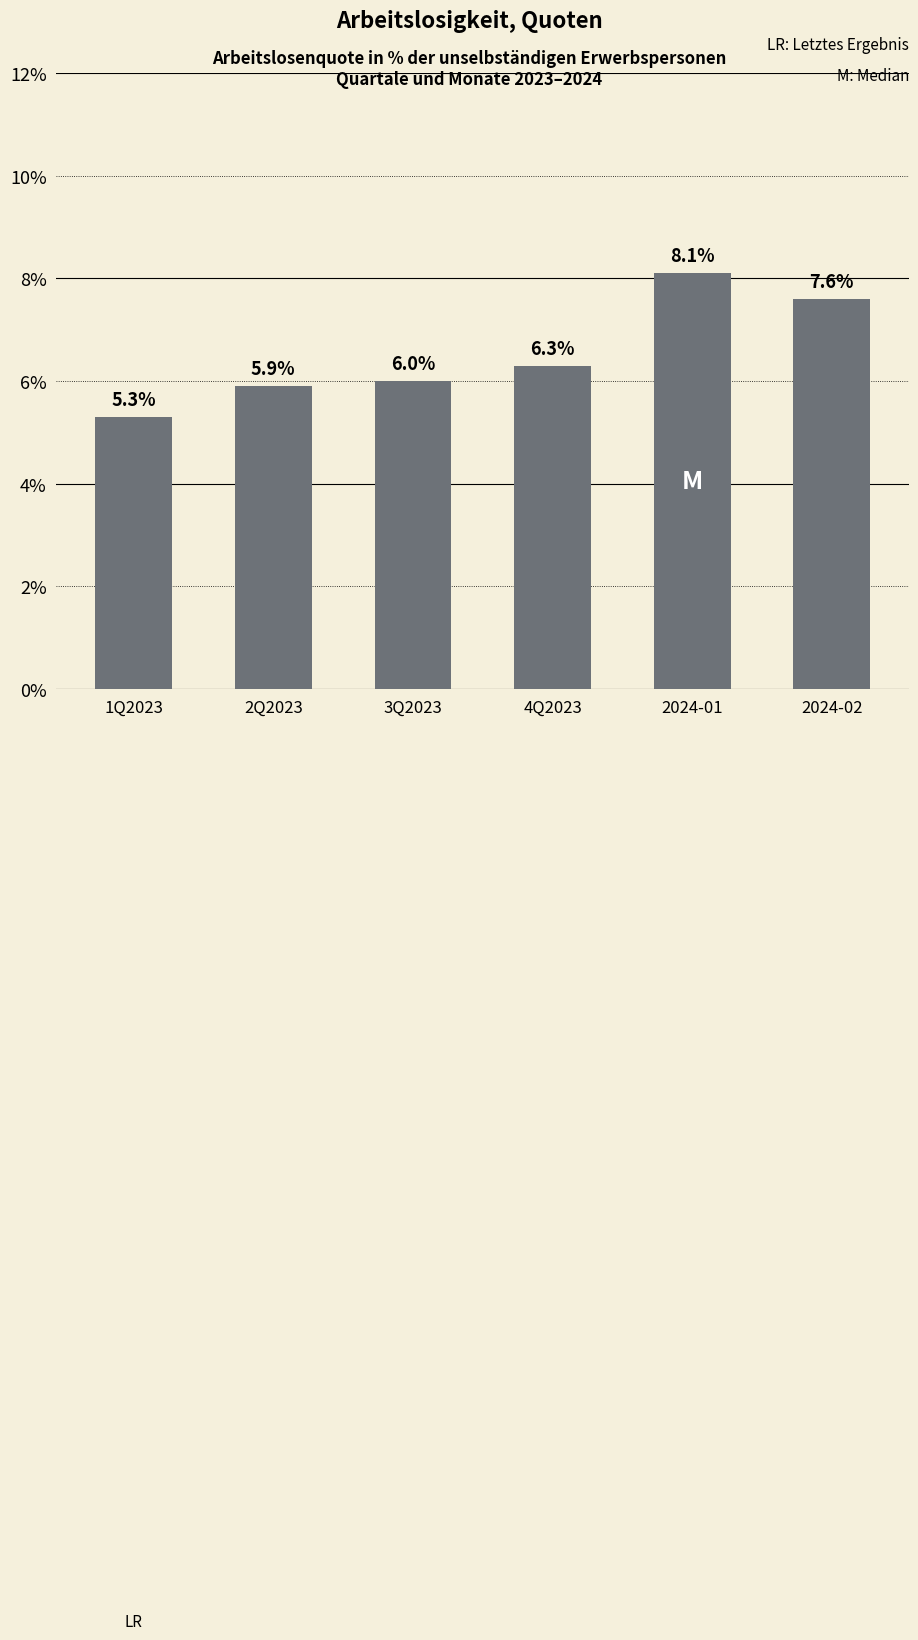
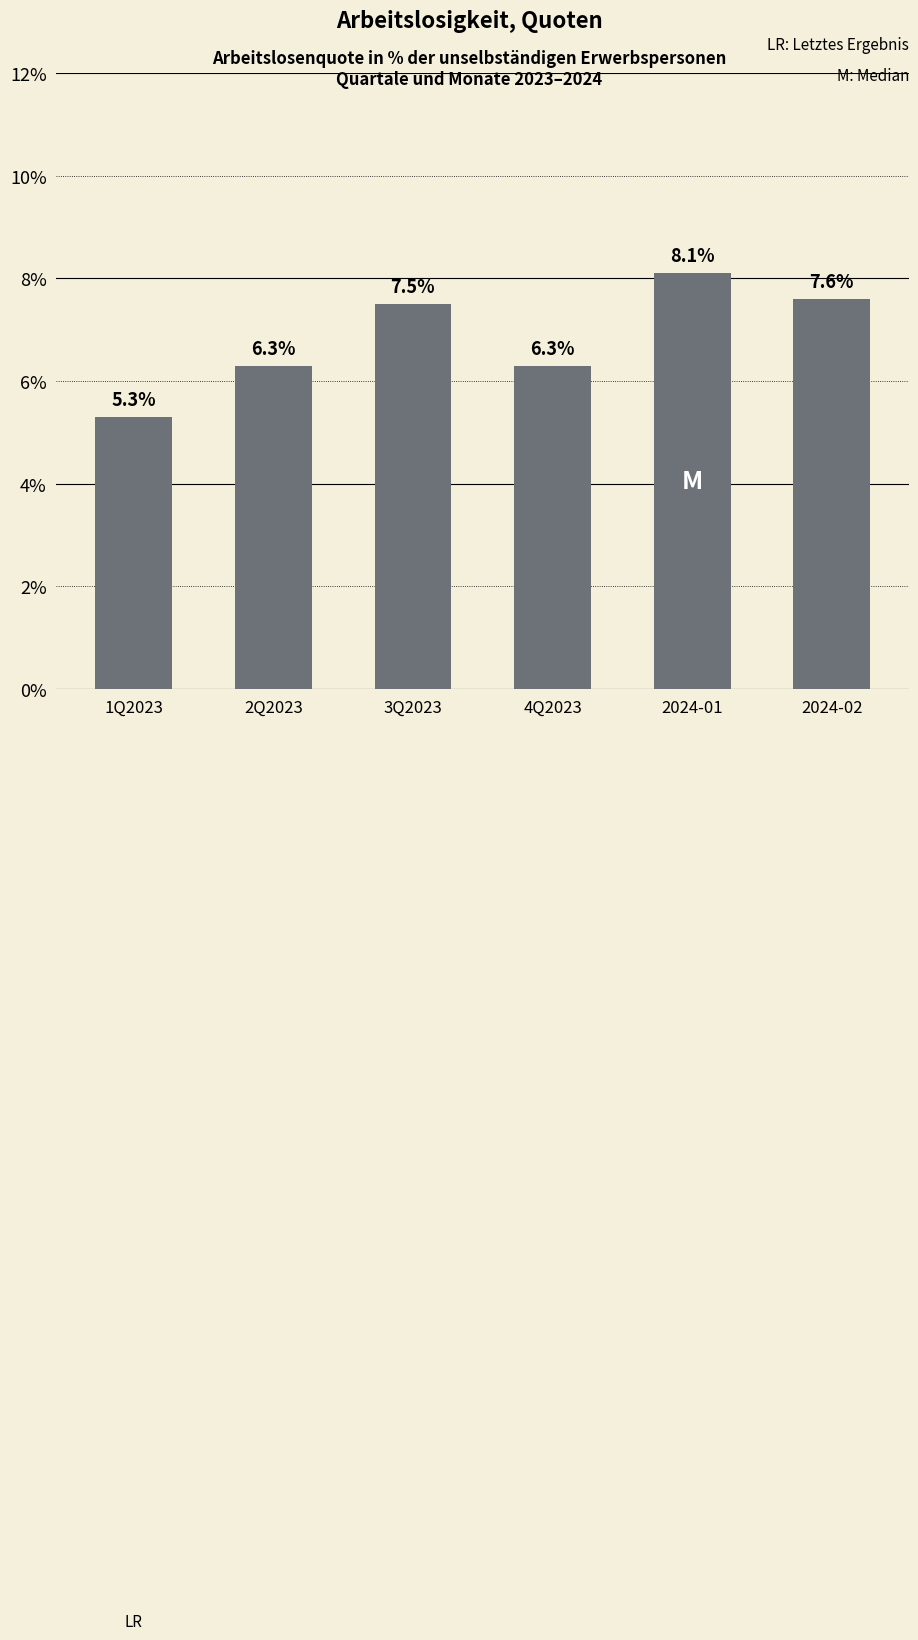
2Q2023: 5.9% -> 6.3%
3Q2023: 6.0% -> 7.5%
